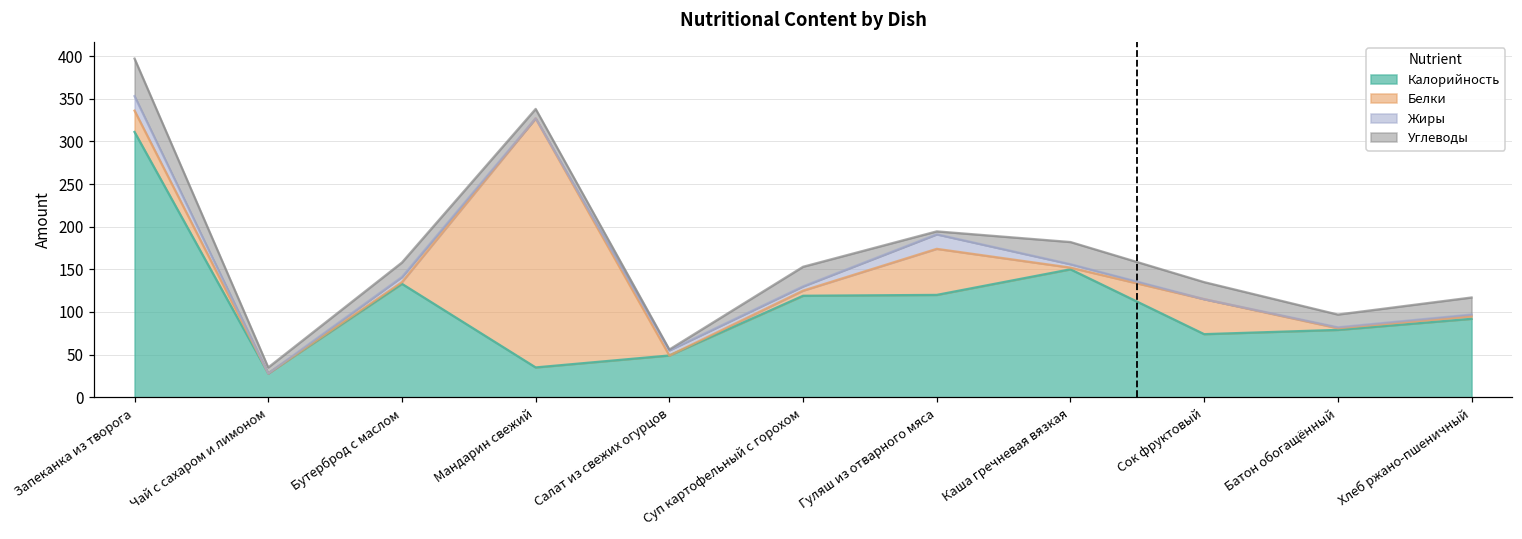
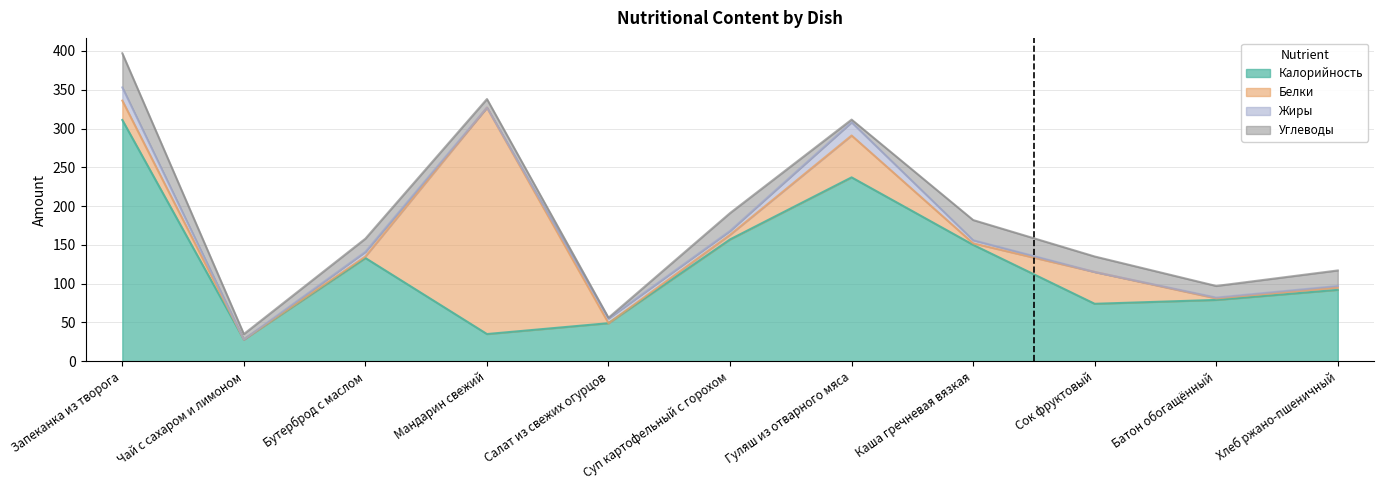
Калорийность, Суп картофельный с горохом: 120 -> 160
Калорийность, Гуляш из отварного мяса: 120 -> 240
